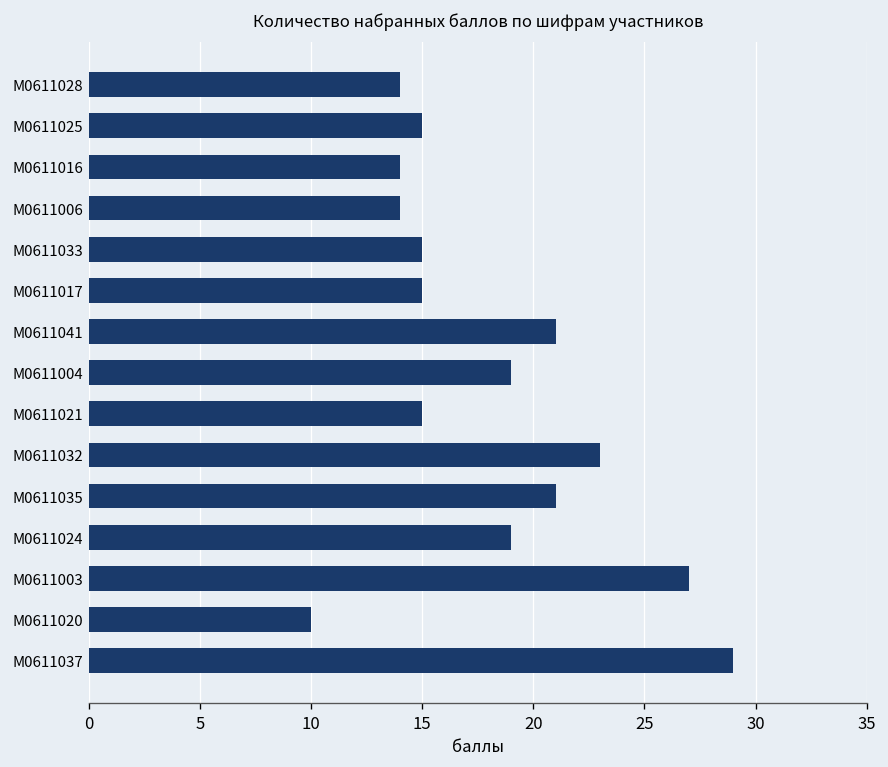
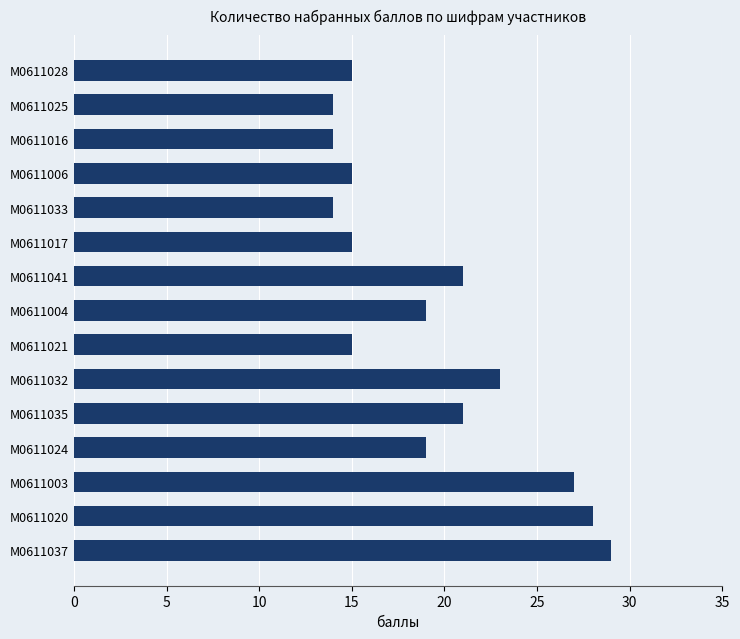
М0611028: 14 -> 15
М0611025: 15 -> 14
М0611006: 14 -> 15
М0611033: 15 -> 14
М0611020: 10 -> 28
